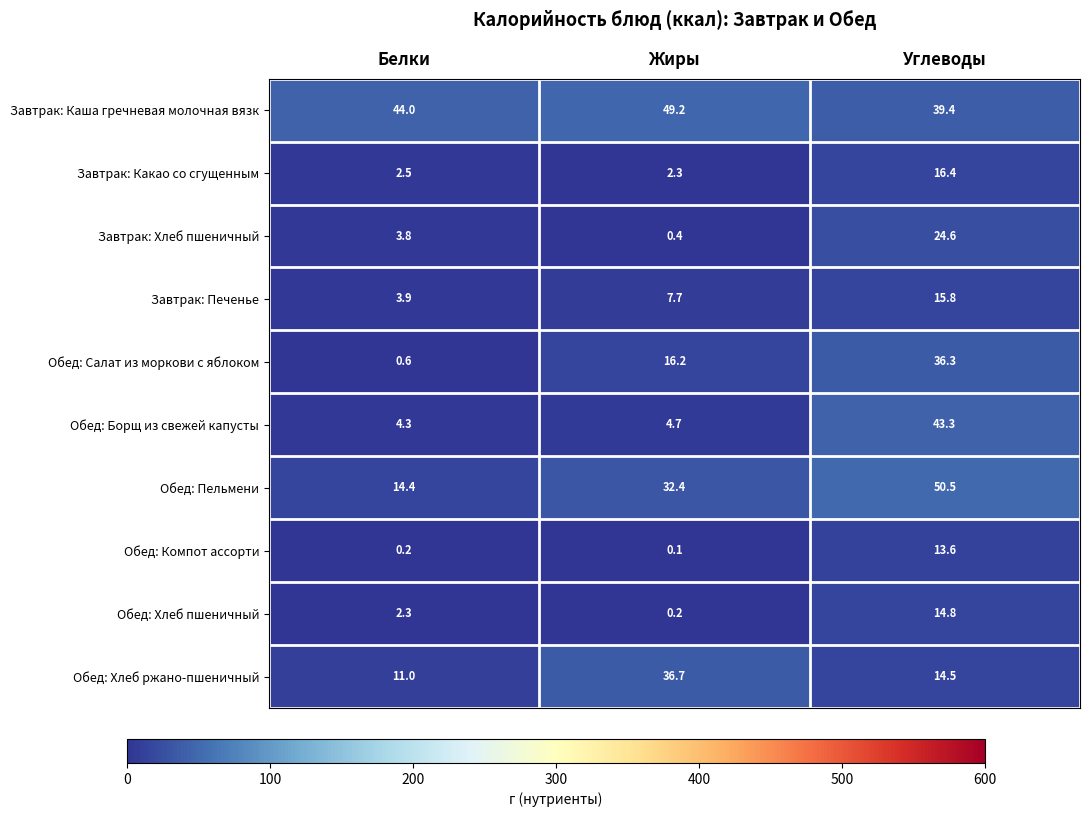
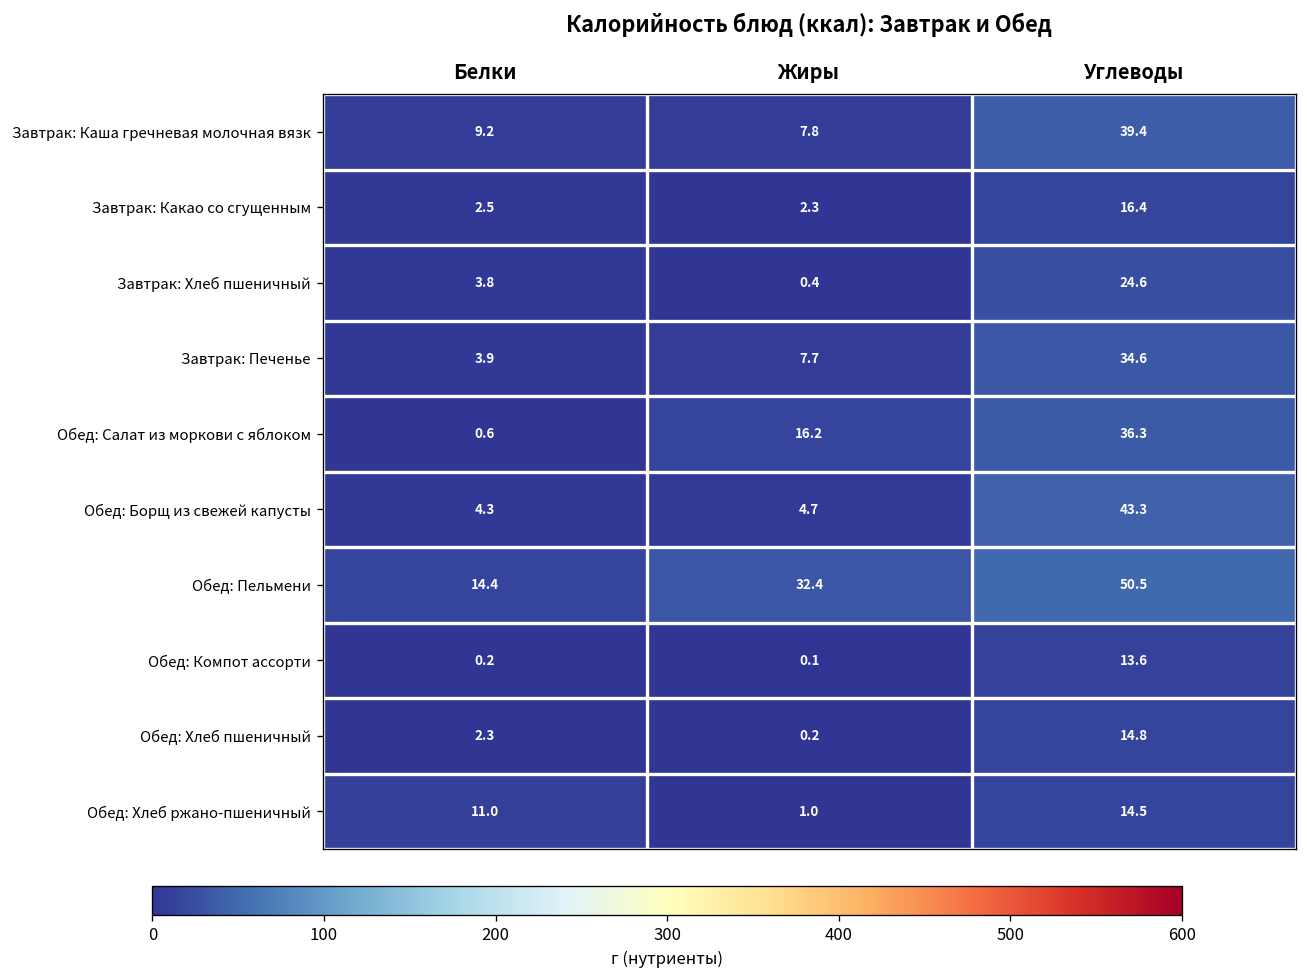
Завтрак: Каша гречневая молочная вязк, Белки: 44.0 -> 9.2
Завтрак: Каша гречневая молочная вязк, Жиры: 49.2 -> 7.8
Завтрак: Печенье, Углеводы: 15.8 -> 34.6
Обед: Хлеб ржано-пшеничный, Жиры: 36.7 -> 1.0
